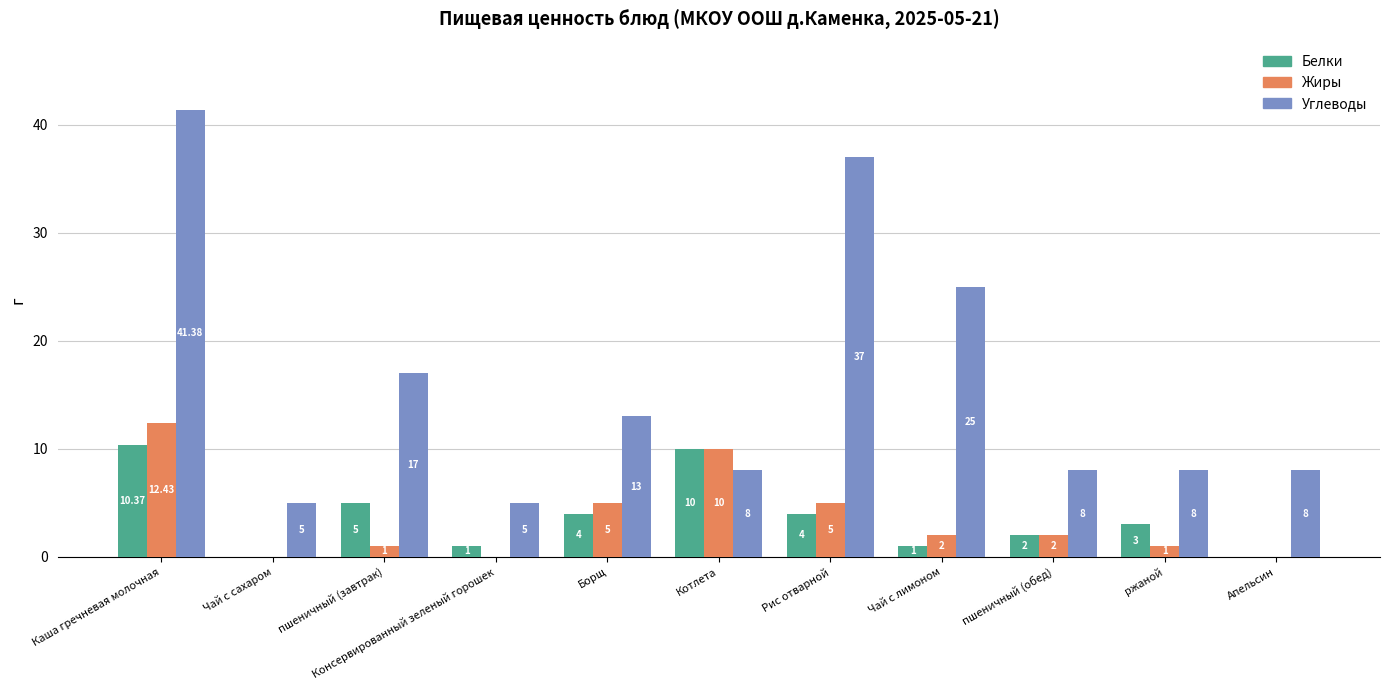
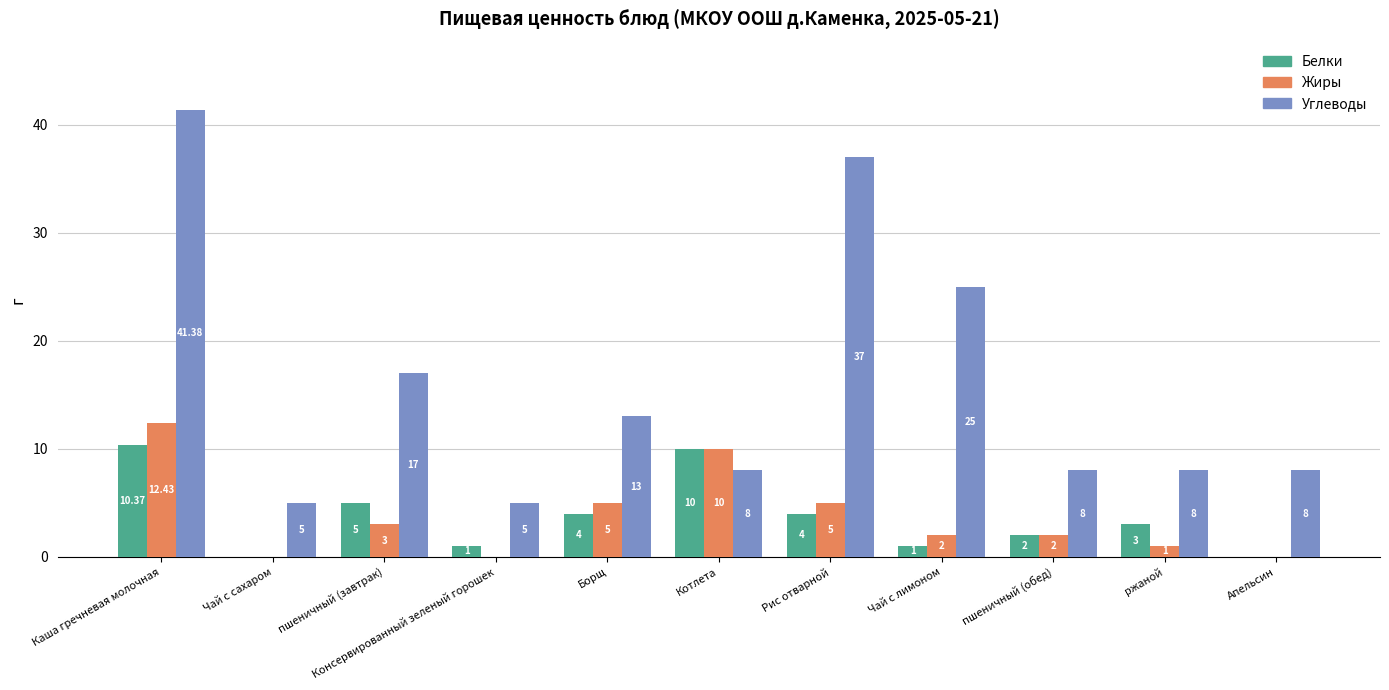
Жиры, пшеничный (завтрак): 1 -> 3
